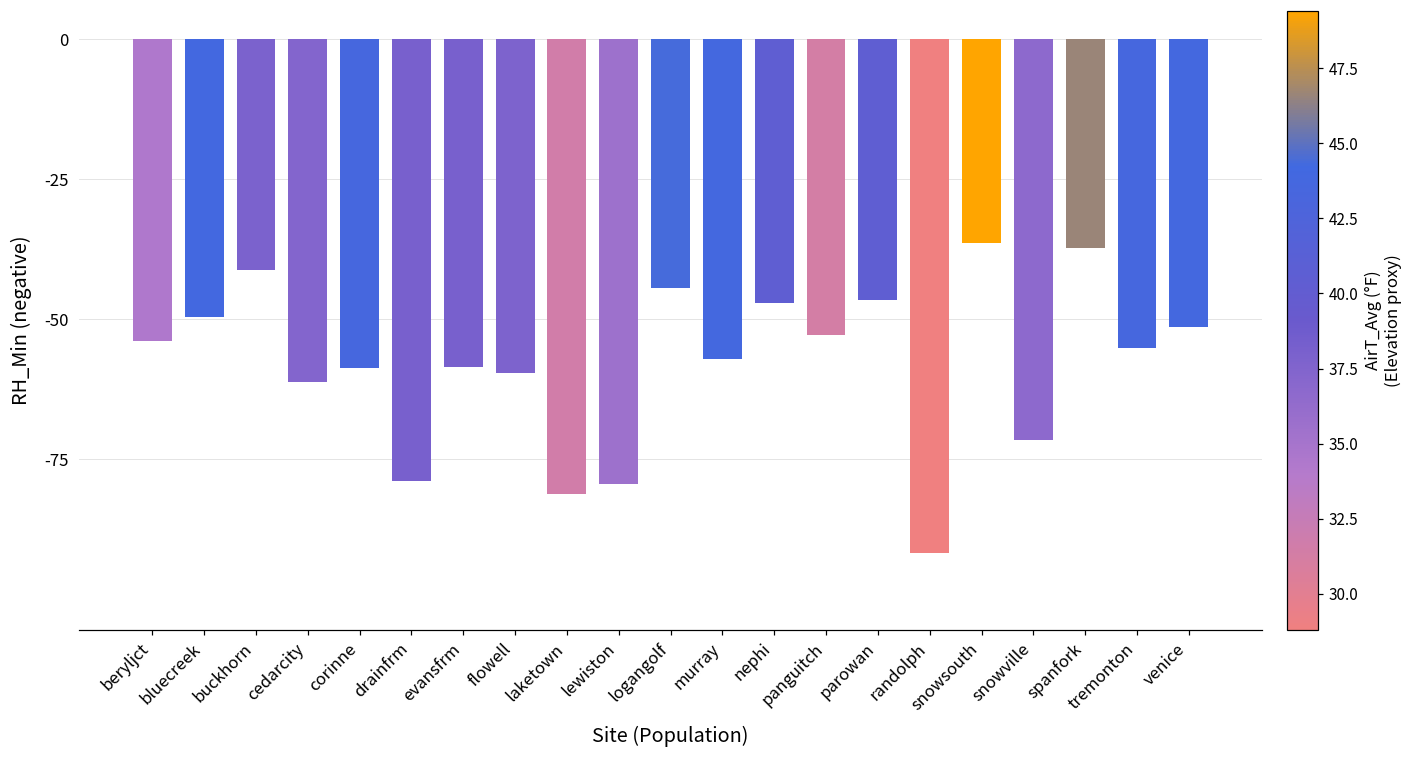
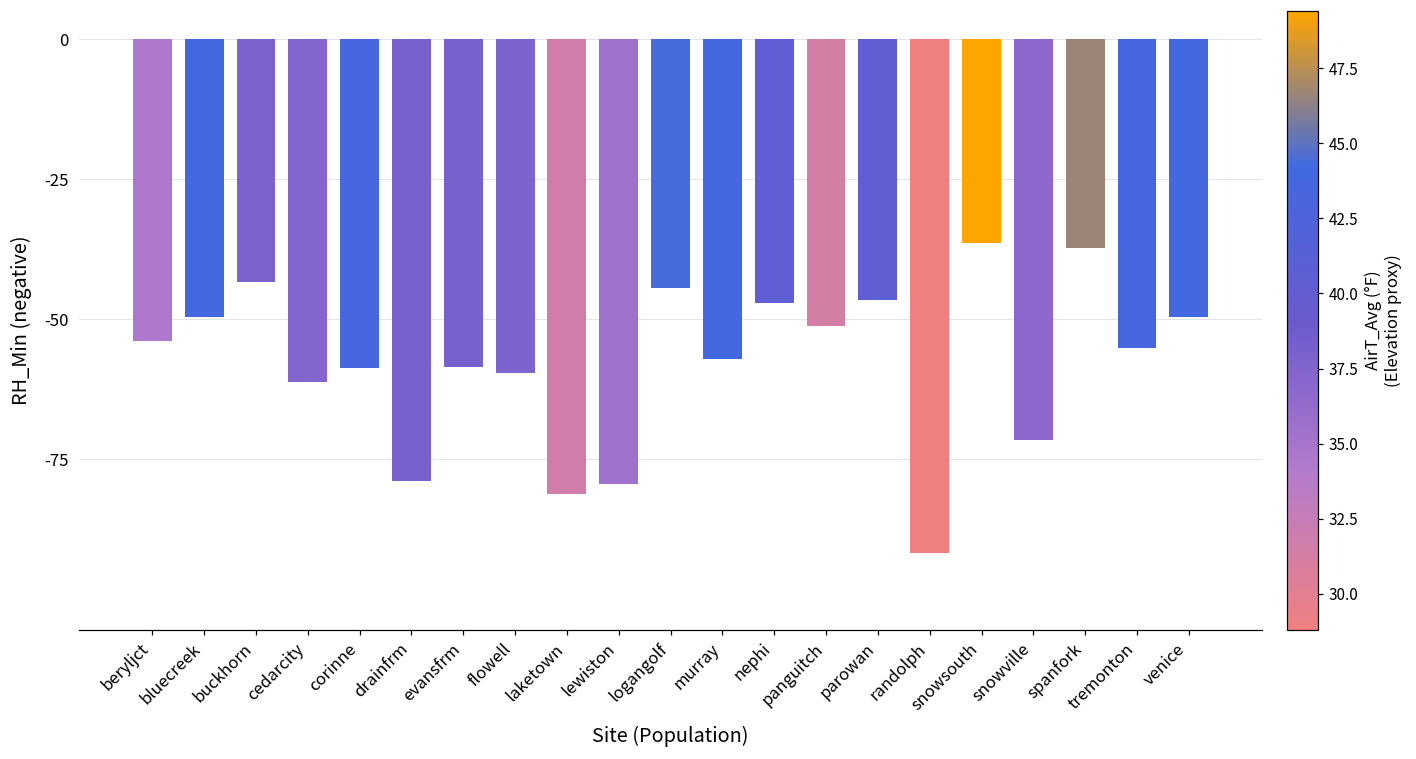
buckhorn: -41 -> -43
panguitch: -53 -> -51
venice: -51 -> -50
